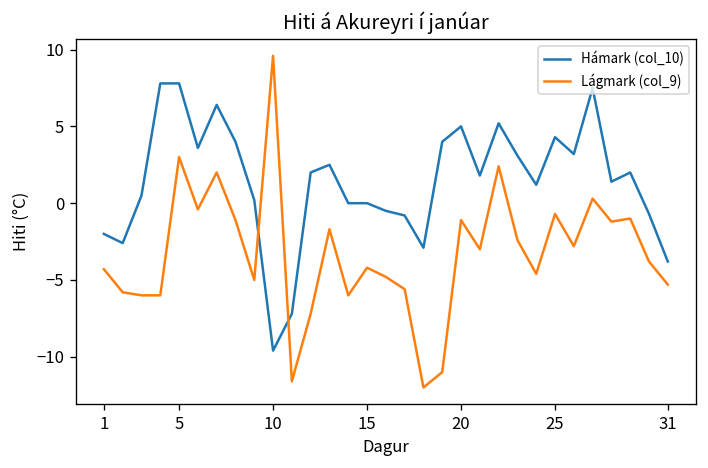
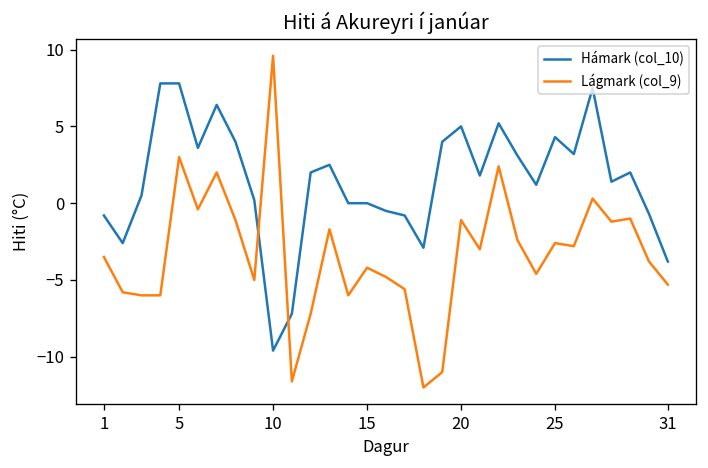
Hámark (col_10), 1: -2.0 -> -0.8
Lágmark (col_9), 1: -4.3 -> -3.5
Lágmark (col_9), 25: -0.7 -> -2.6
